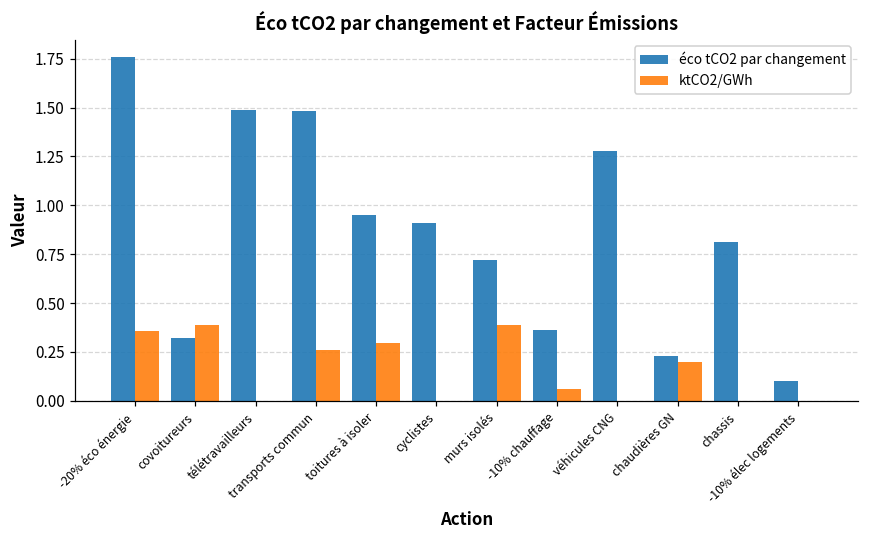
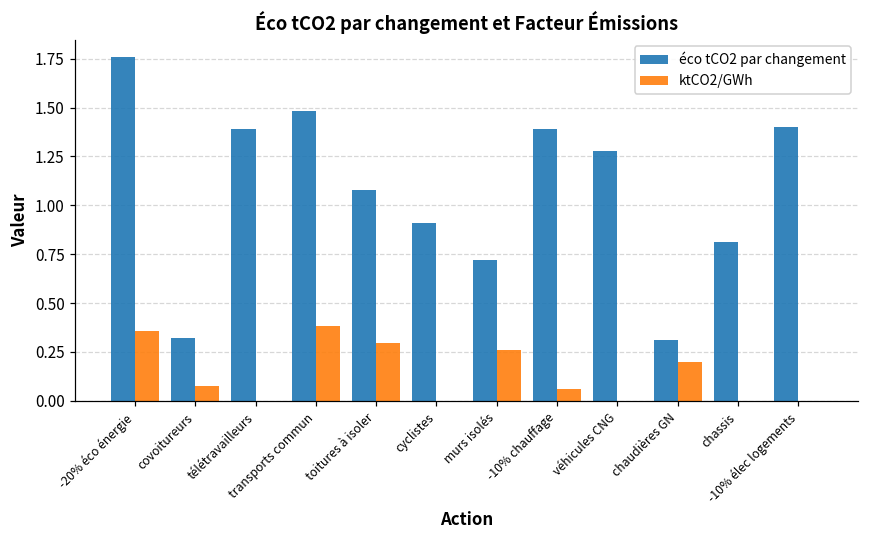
ktCO2/GWh, covoitureurs: 0.39 -> 0.08
éco tCO2 par changement, télétravailleurs: 1.49 -> 1.39
ktCO2/GWh, transports commun: 0.26 -> 0.38
éco tCO2 par changement, toitures à isoler: 0.95 -> 1.08
ktCO2/GWh, murs isolés: 0.39 -> 0.26
éco tCO2 par changement, -10% chauffage: 0.36 -> 1.39
éco tCO2 par changement, chaudières GN: 0.23 -> 0.31
éco tCO2 par changement, -10% élec logements: 0.1 -> 1.4
